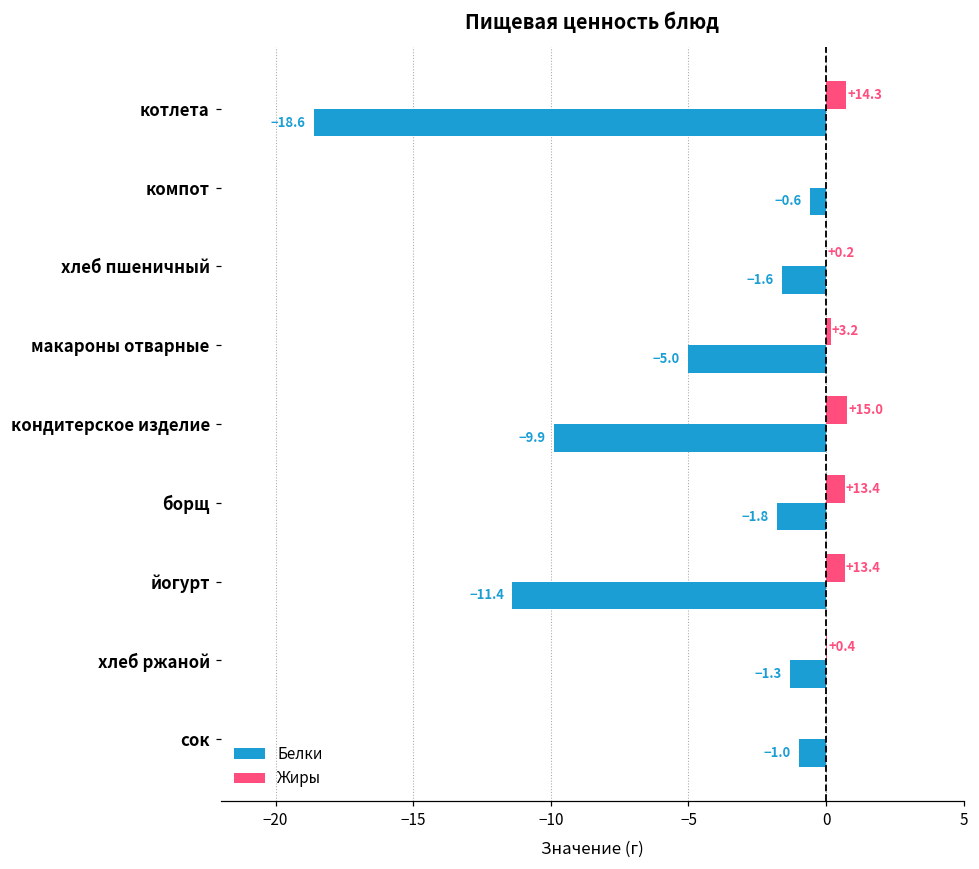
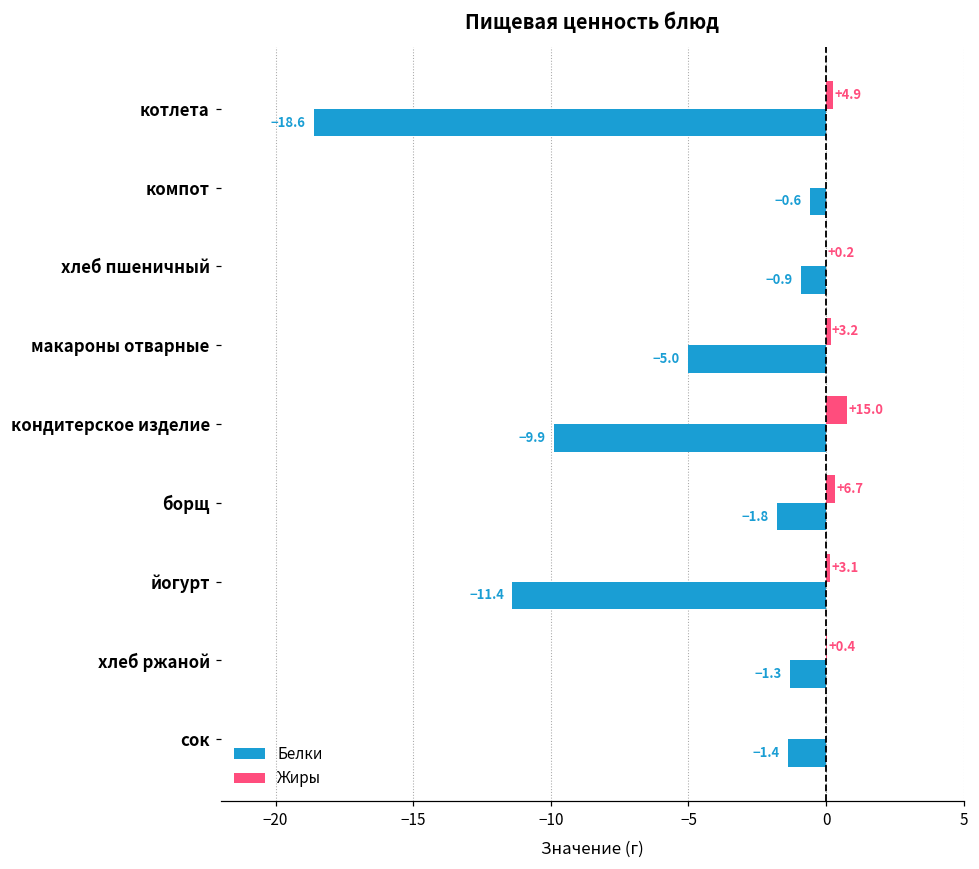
Жиры, котлета: +14.3 -> +4.9
Белки, хлеб пшеничный: -1.6 -> -0.9
Жиры, борщ: +13.4 -> +6.7
Жиры, йогурт: +13.4 -> +3.1
Белки, сок: -1.0 -> -1.4
